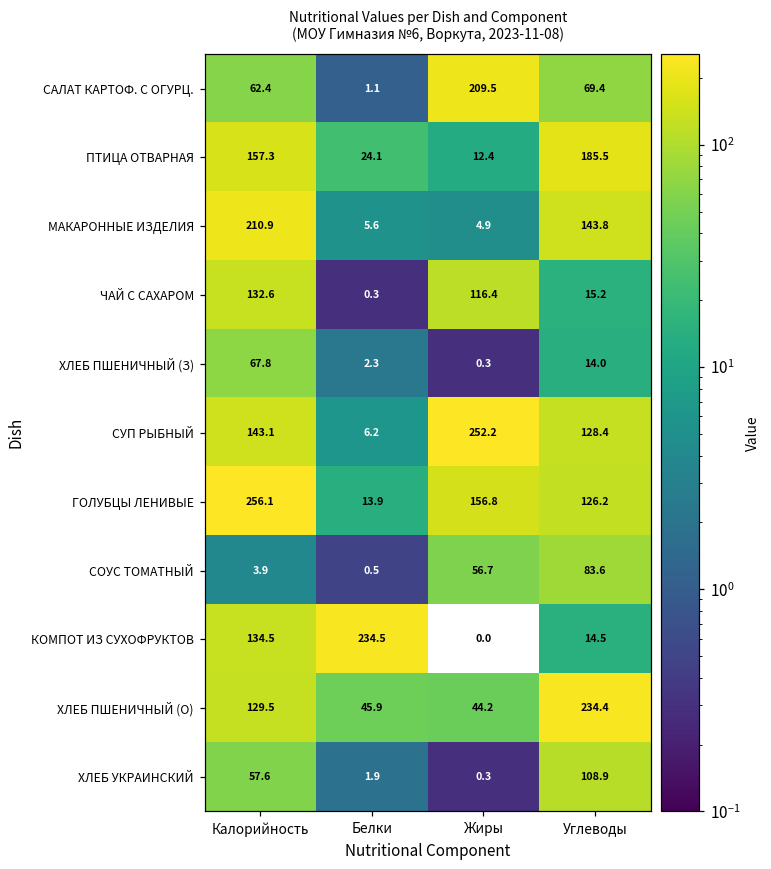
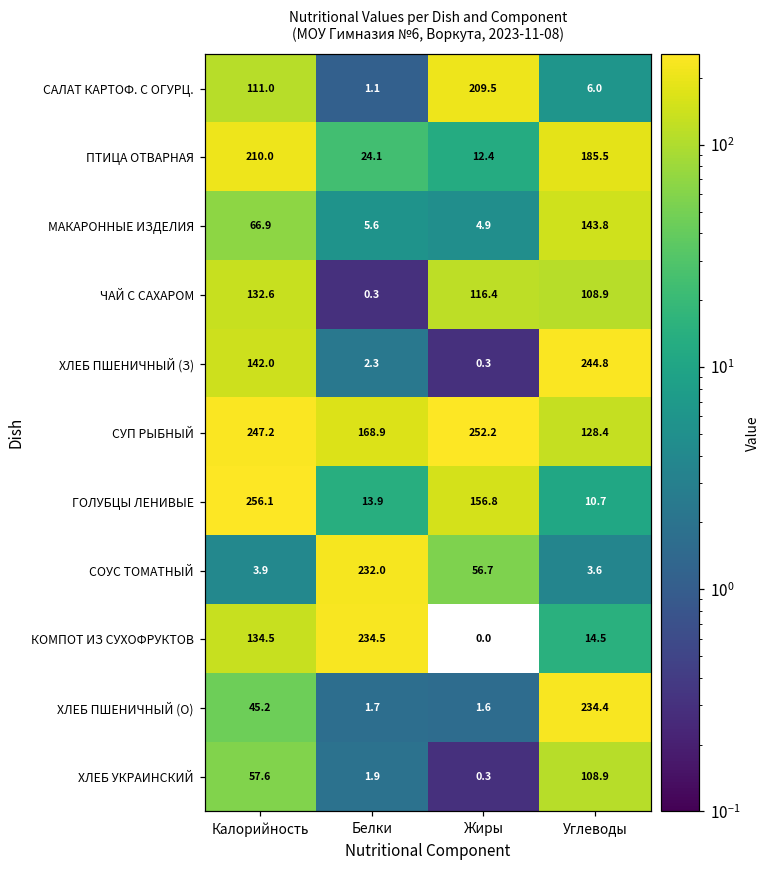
САЛАТ КАРТОФ. С ОГУРЦ., Калорийность: 62.4 -> 111.0
САЛАТ КАРТОФ. С ОГУРЦ., Углеводы: 69.4 -> 6.0
ПТИЦА ОТВАРНАЯ, Калорийность: 157.3 -> 210.0
МАКАРОННЫЕ ИЗДЕЛИЯ, Калорийность: 210.9 -> 66.9
ЧАЙ С САХАРОМ, Углеводы: 15.2 -> 108.9
ХЛЕБ ПШЕНИЧНЫЙ (З), Калорийность: 67.8 -> 142.0
ХЛЕБ ПШЕНИЧНЫЙ (З), Углеводы: 14.0 -> 244.8
СУП РЫБНЫЙ, Калорийность: 143.1 -> 247.2
СУП РЫБНЫЙ, Белки: 6.2 -> 168.9
ГОЛУБЦЫ ЛЕНИВЫЕ, Углеводы: 126.2 -> 10.7
СОУС ТОМАТНЫЙ, Белки: 0.5 -> 232.0
СОУС ТОМАТНЫЙ, Углеводы: 83.6 -> 3.6
ХЛЕБ ПШЕНИЧНЫЙ (О), Калорийность: 129.5 -> 45.2
ХЛЕБ ПШЕНИЧНЫЙ (О), Белки: 45.9 -> 1.7
ХЛЕБ ПШЕНИЧНЫЙ (О), Жиры: 44.2 -> 1.6
